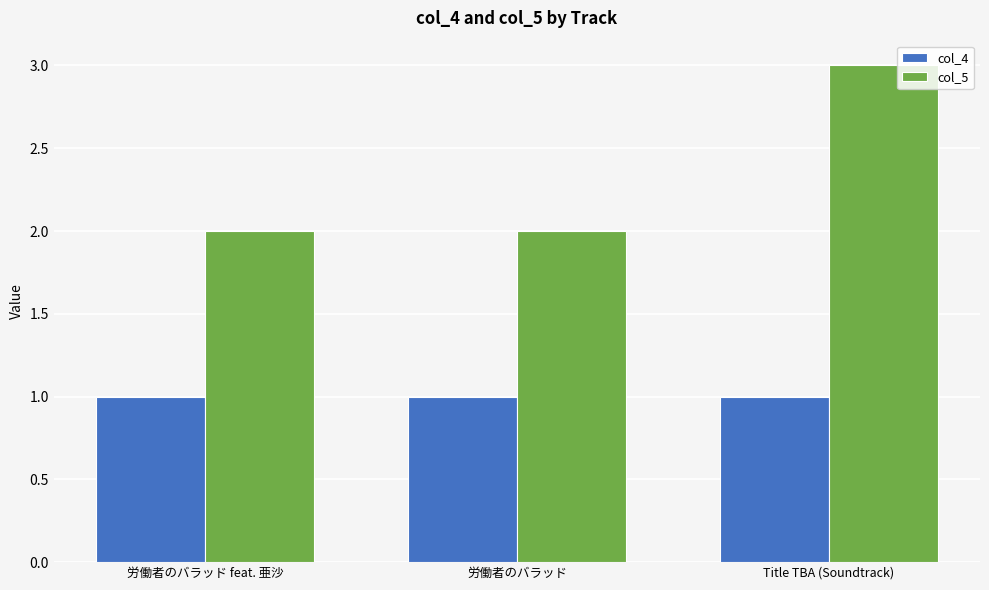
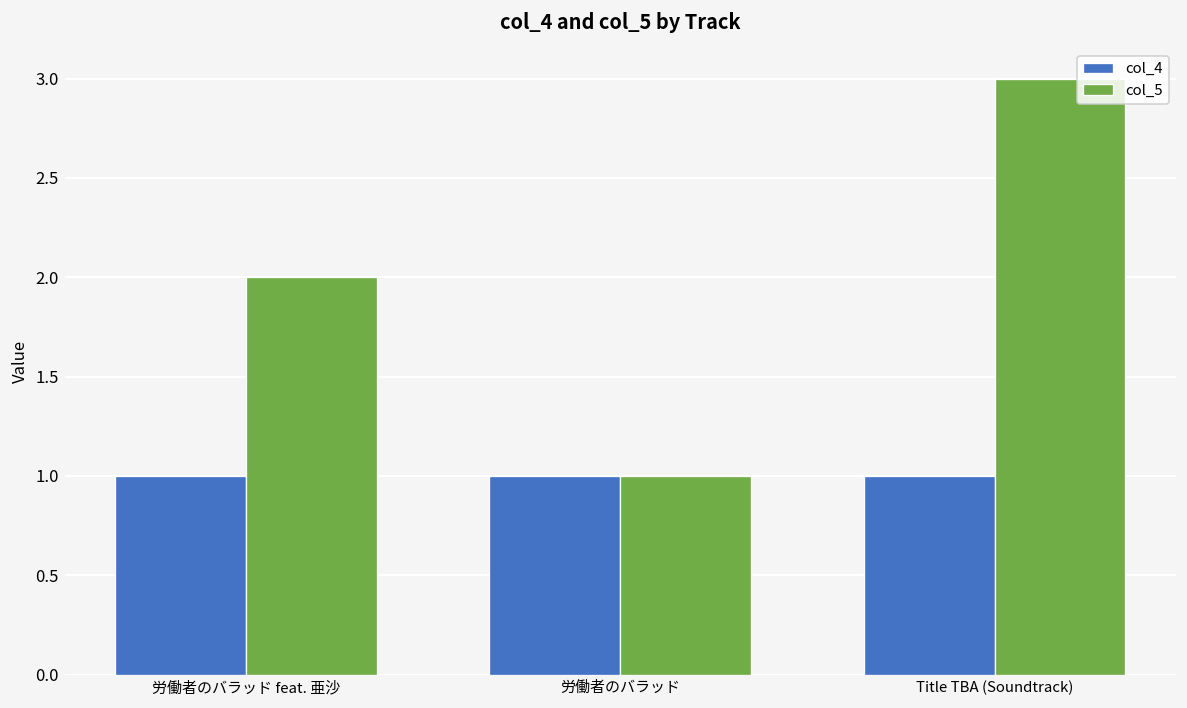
col_5, 労働者のバラッド: 2 -> 1
